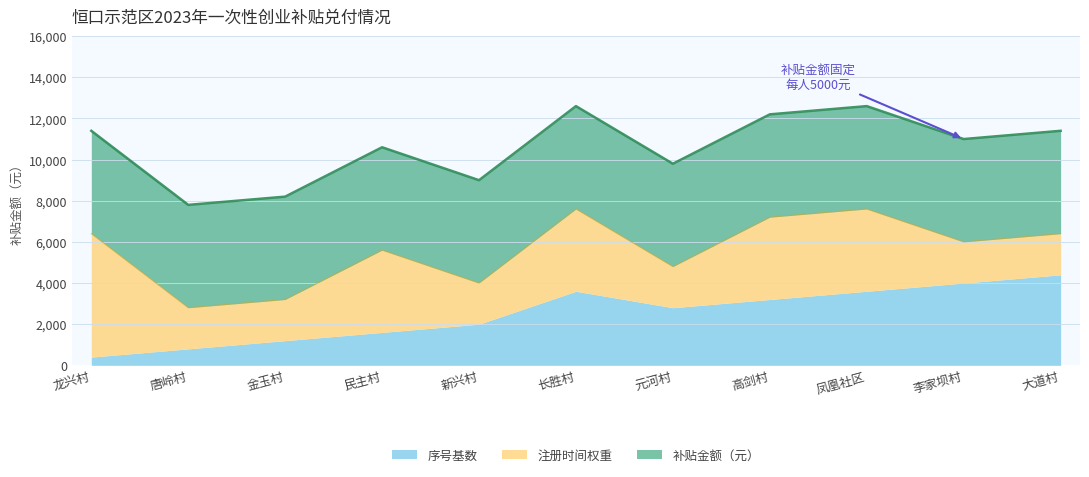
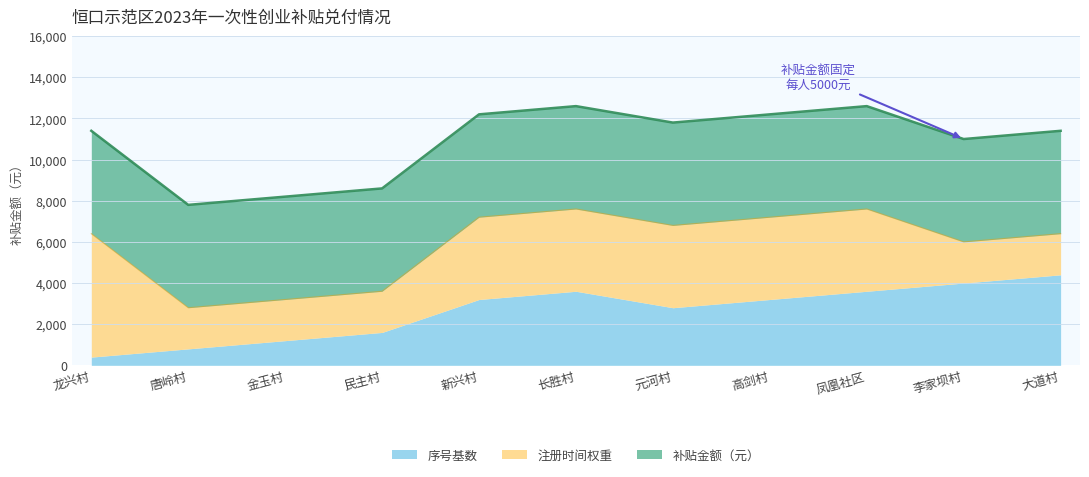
注册时间权重, 民主村: 4,000 -> 2,000
序号基数, 新兴村: 2,000 -> 3,200
注册时间权重, 新兴村: 2,000 -> 4,000
注册时间权重, 元河村: 2,000 -> 4,000
